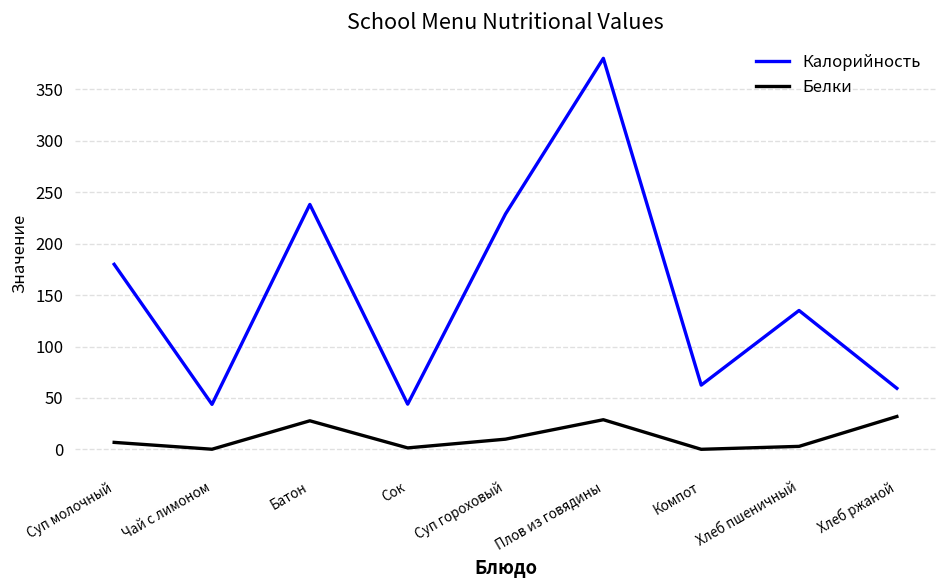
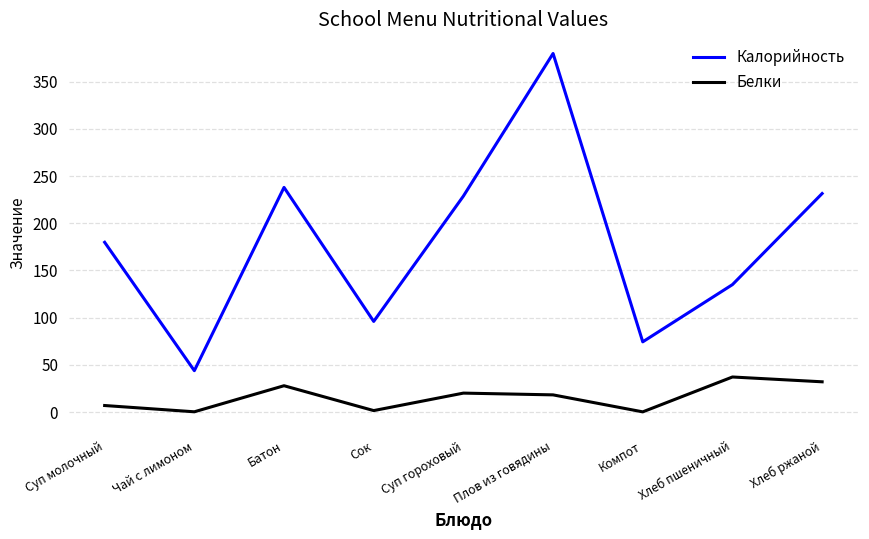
Калорийность, Сок: 40 -> 100
Белки, Суп гороховый: 10 -> 20
Белки, Плов из говядины: 30 -> 20
Калорийность, Компот: 60 -> 70
Белки, Хлеб пшеничный: 0 -> 40
Калорийность, Хлеб ржаной: 60 -> 230
